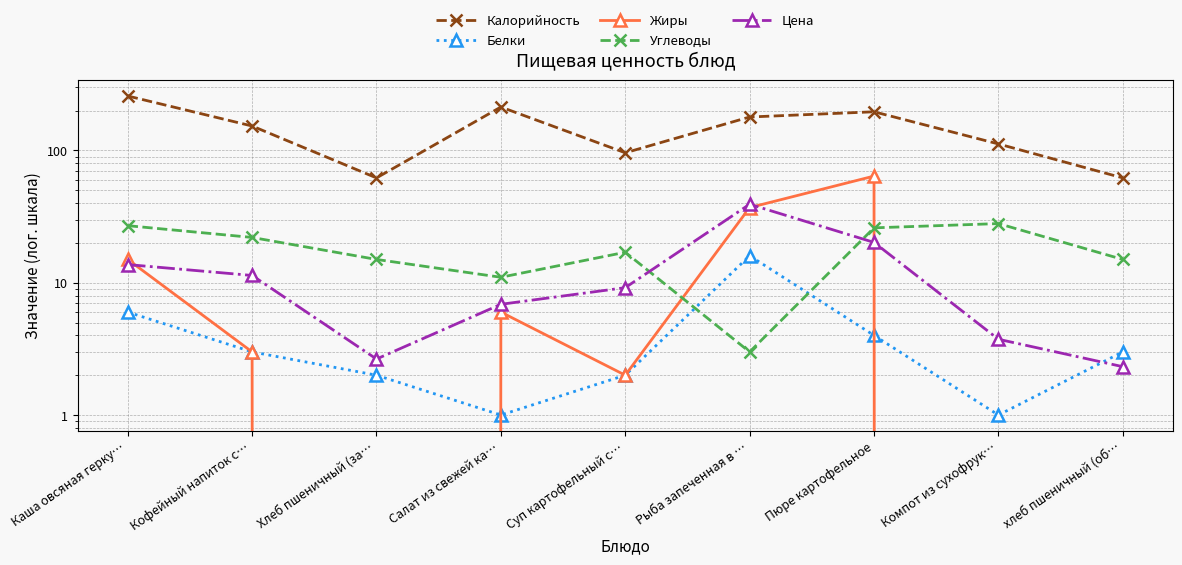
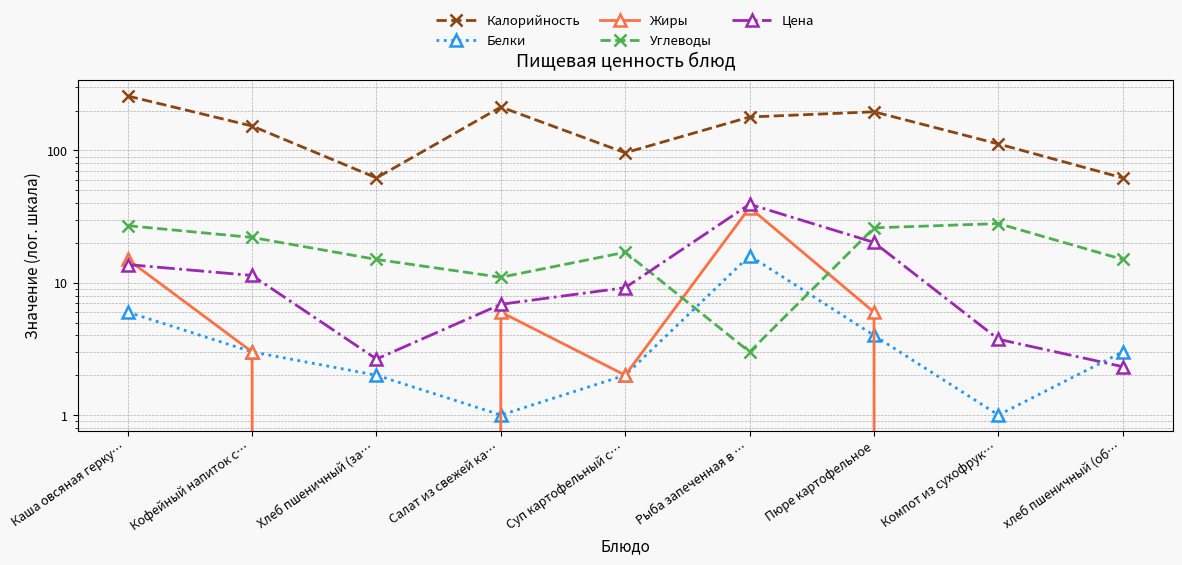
Жиры, Пюре картофельное: 60 -> 6
